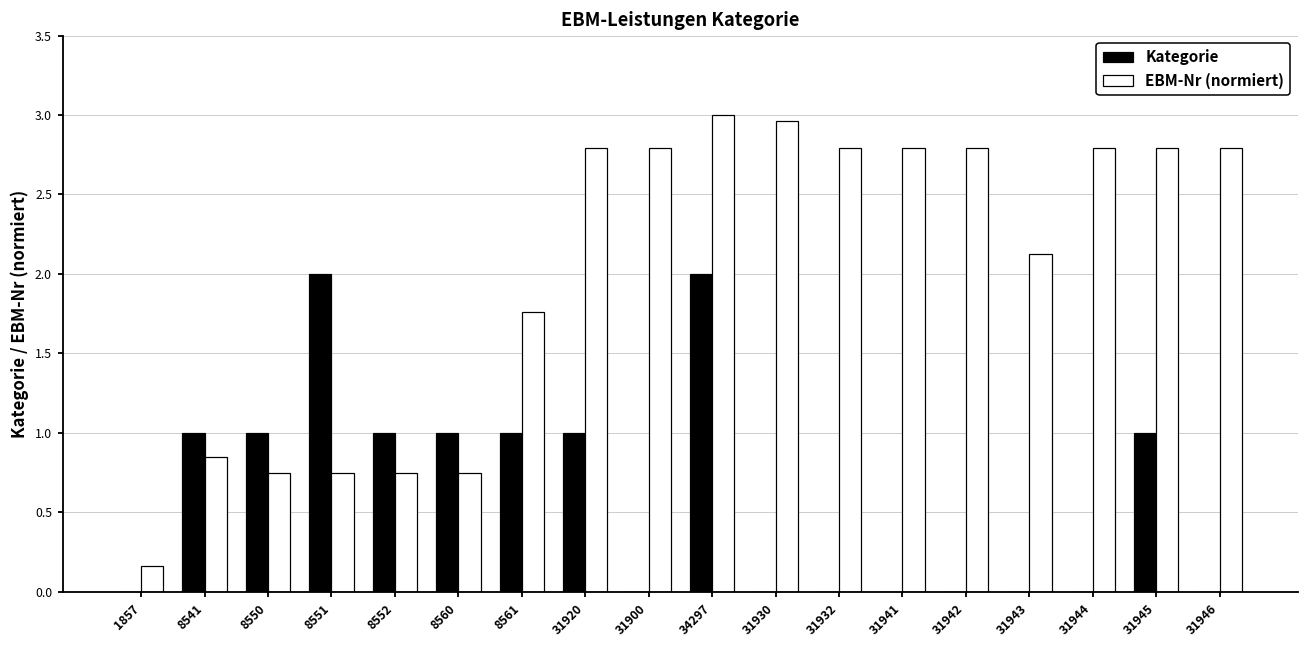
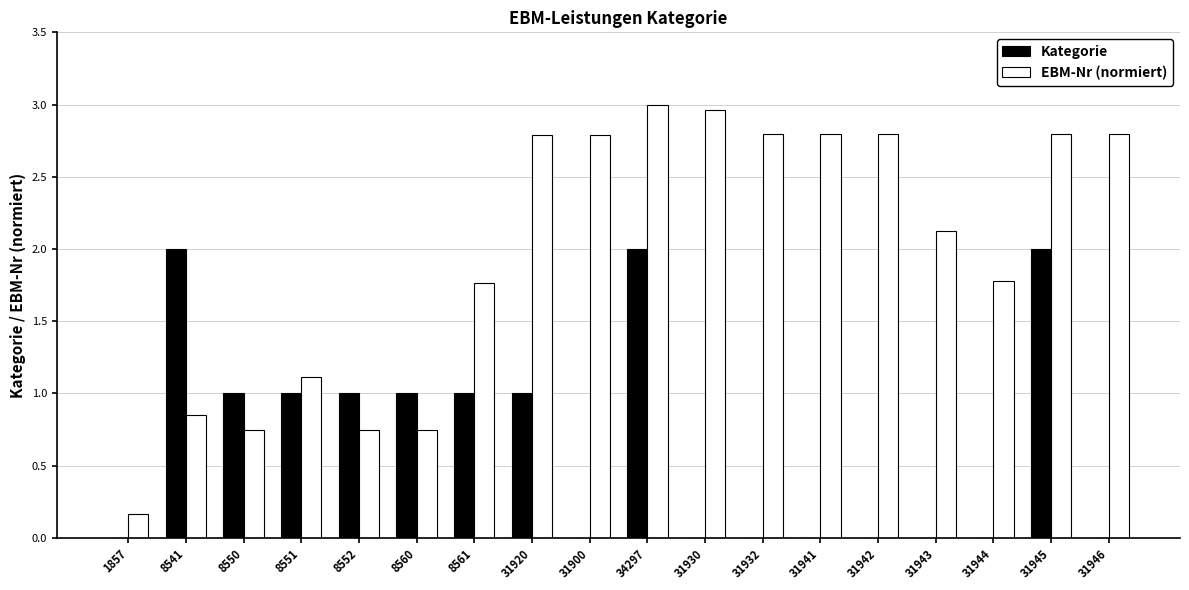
Kategorie, 8541: 1 -> 2
Kategorie, 8551: 2 -> 1
EBM-Nr (normiert), 8551: 0.75 -> 1.11
EBM-Nr (normiert), 31944: 2.79 -> 1.78
Kategorie, 31945: 1 -> 2
